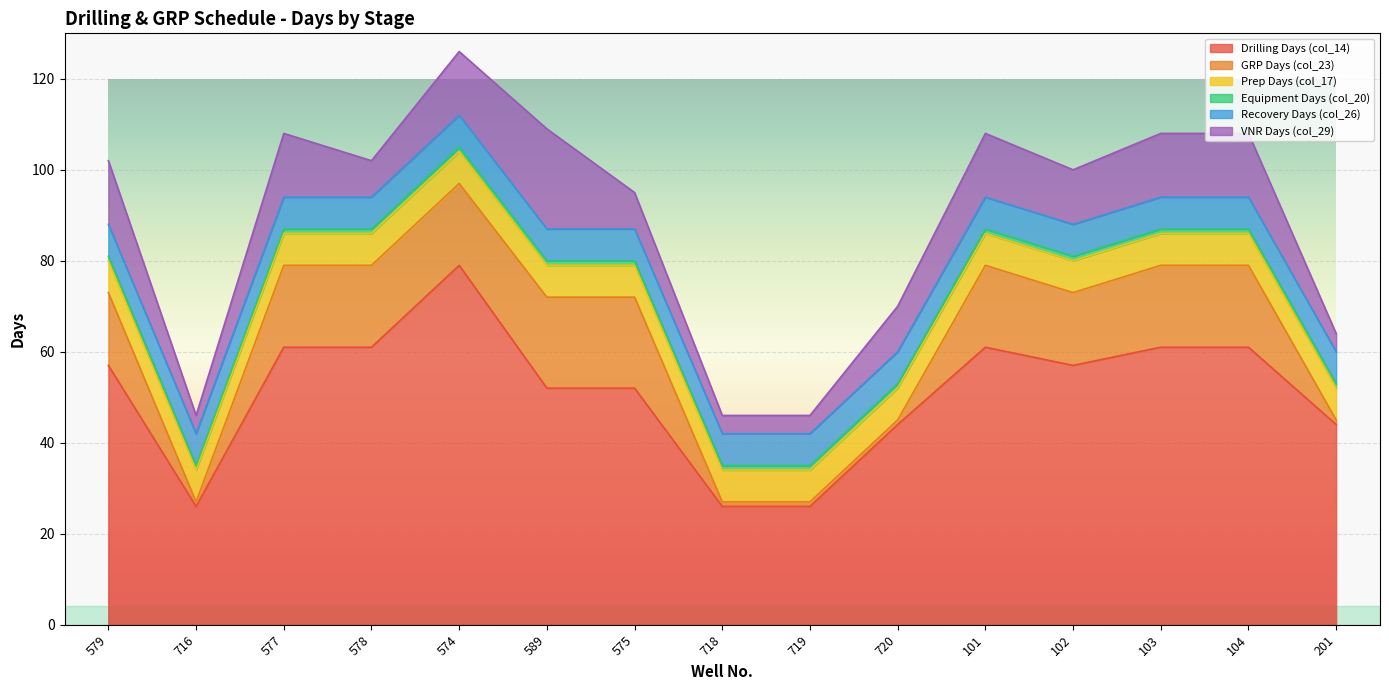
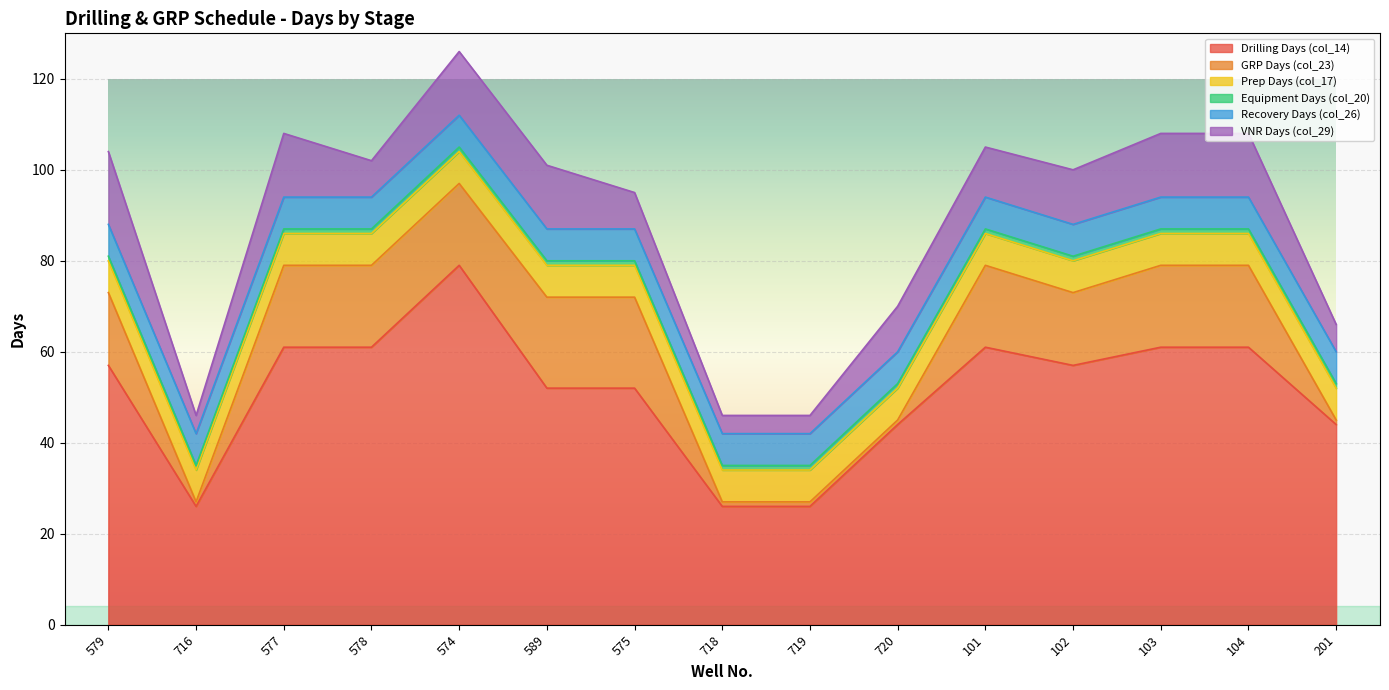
VNR Days (col_29), 579: 14 -> 16
VNR Days (col_29), 589: 22 -> 14
VNR Days (col_29), 101: 14 -> 11
VNR Days (col_29), 201: 4 -> 6
